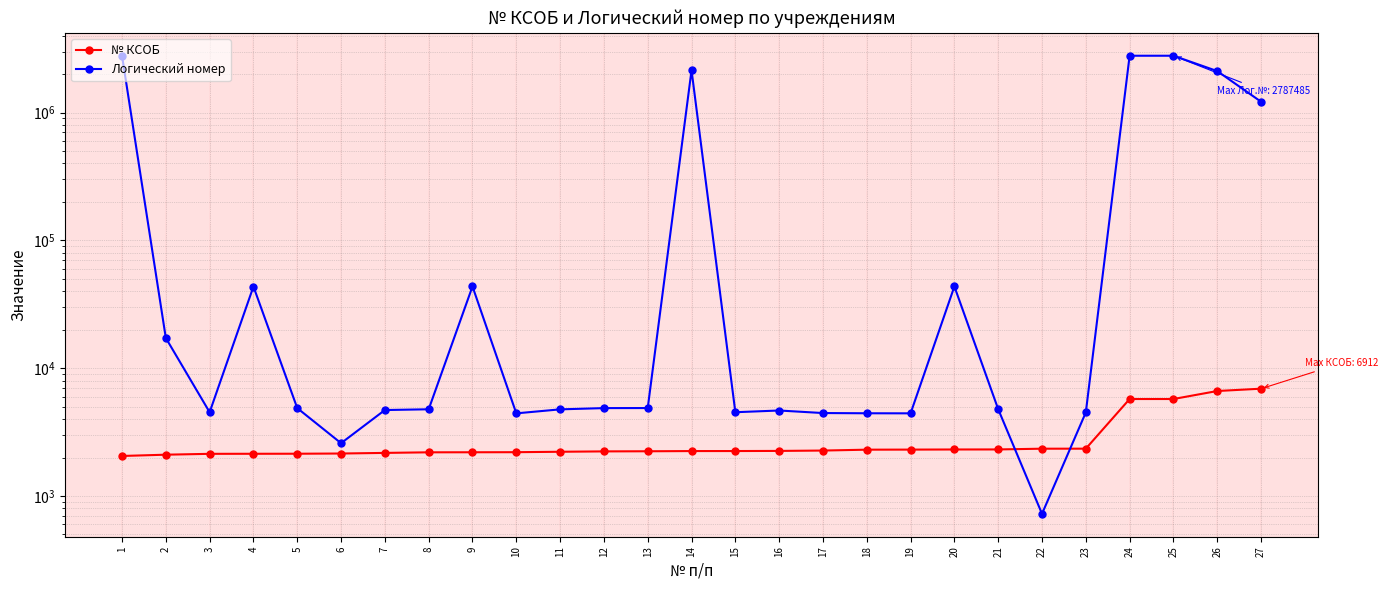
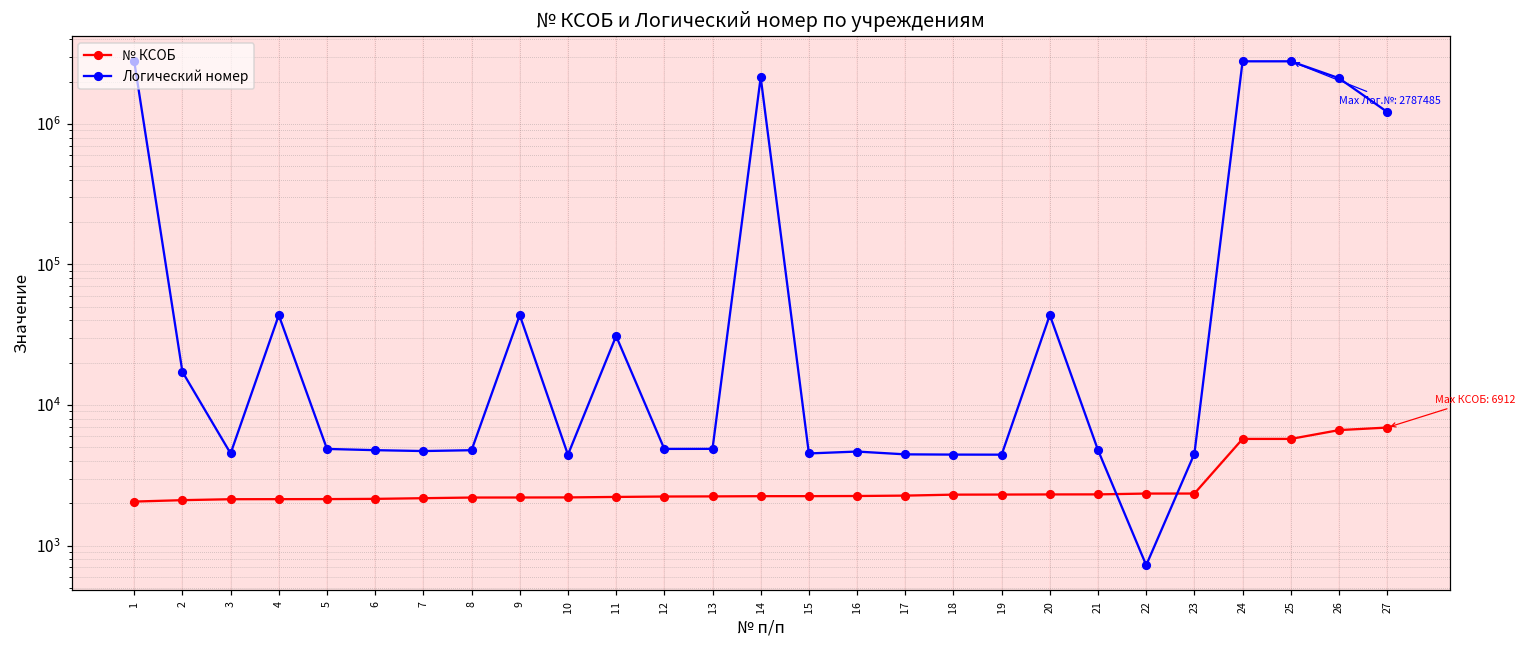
Логический номер, 6: 2600 -> 4800
Логический номер, 11: 4800 -> 31000
